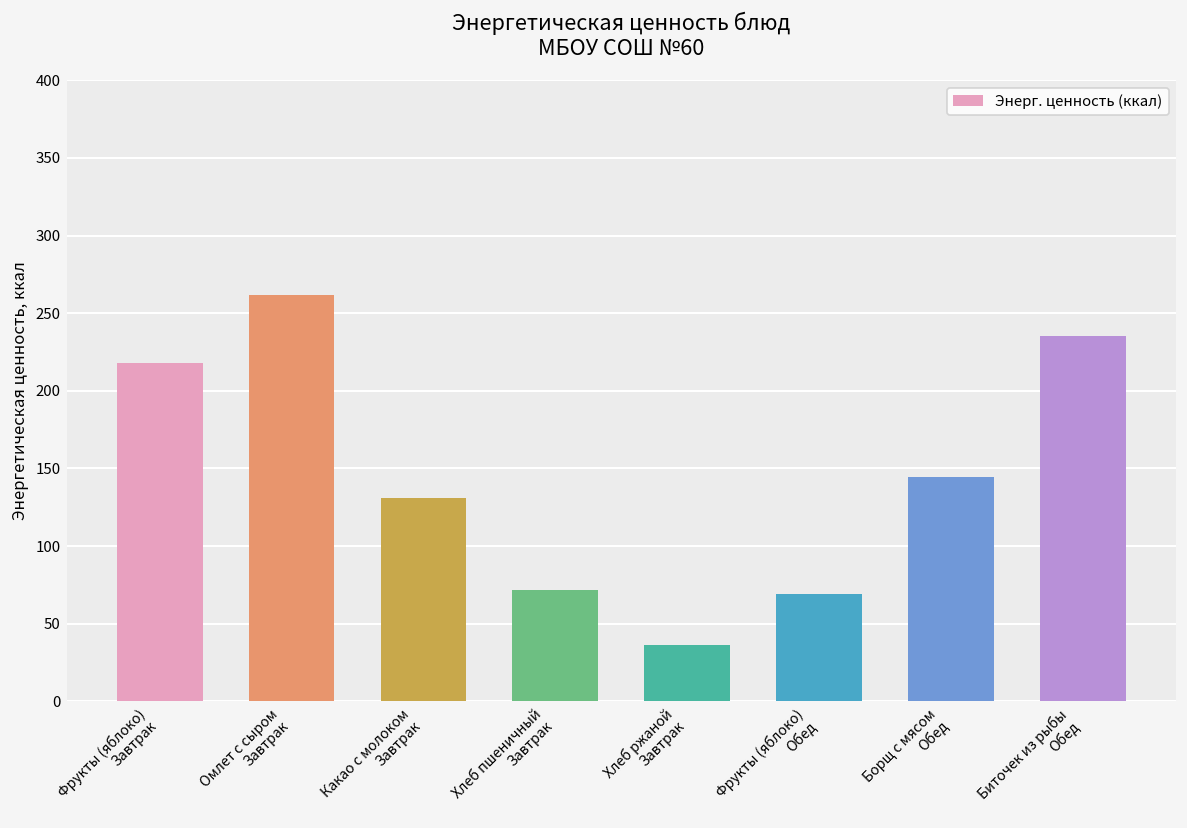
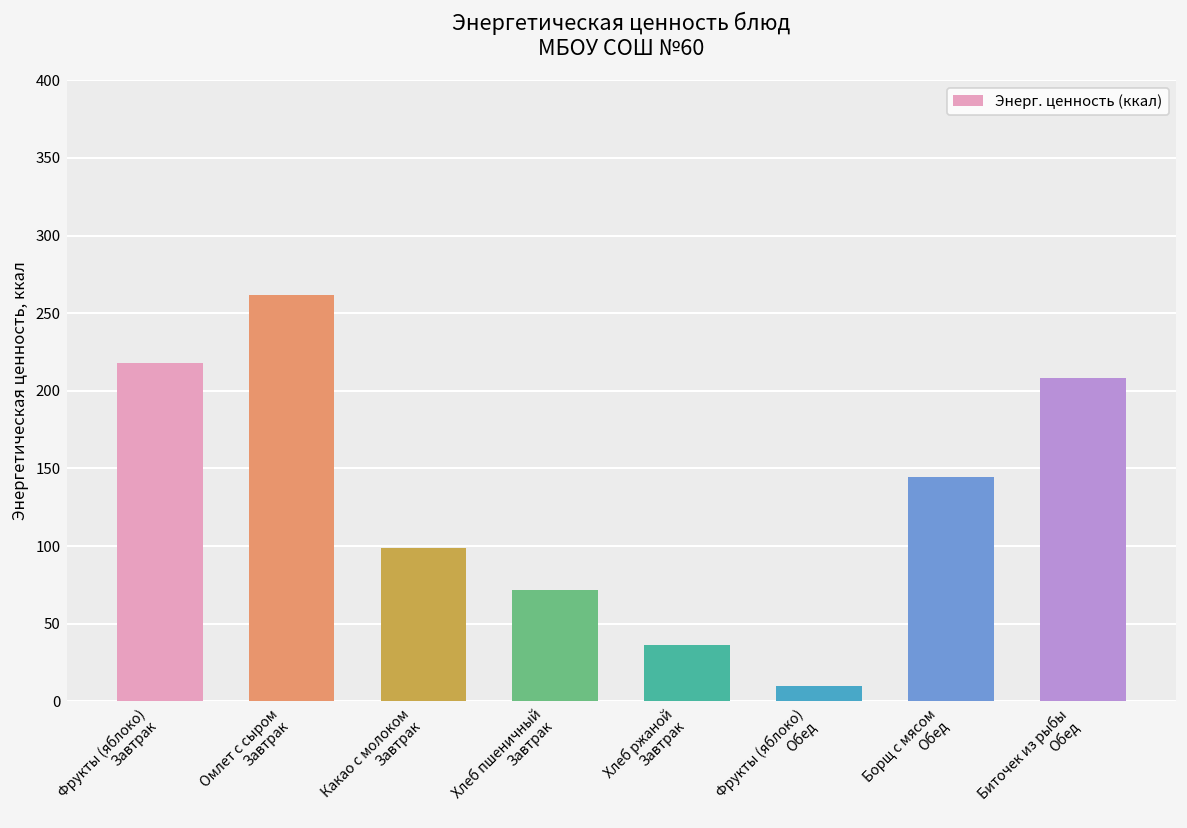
Какао с молоком Завтрак: 131 -> 99
Фрукты (яблоко) Обед: 69 -> 10
Биточек из рыбы Обед: 235 -> 208
